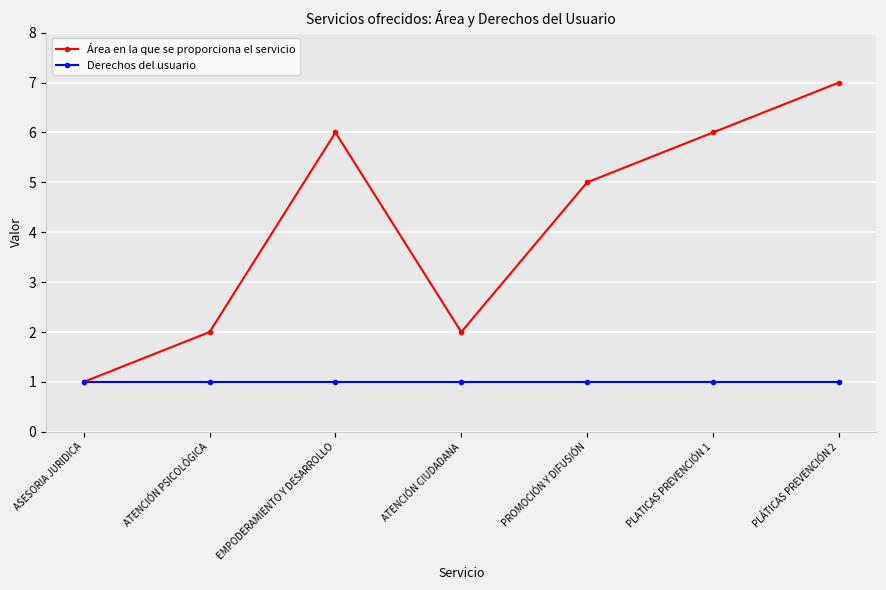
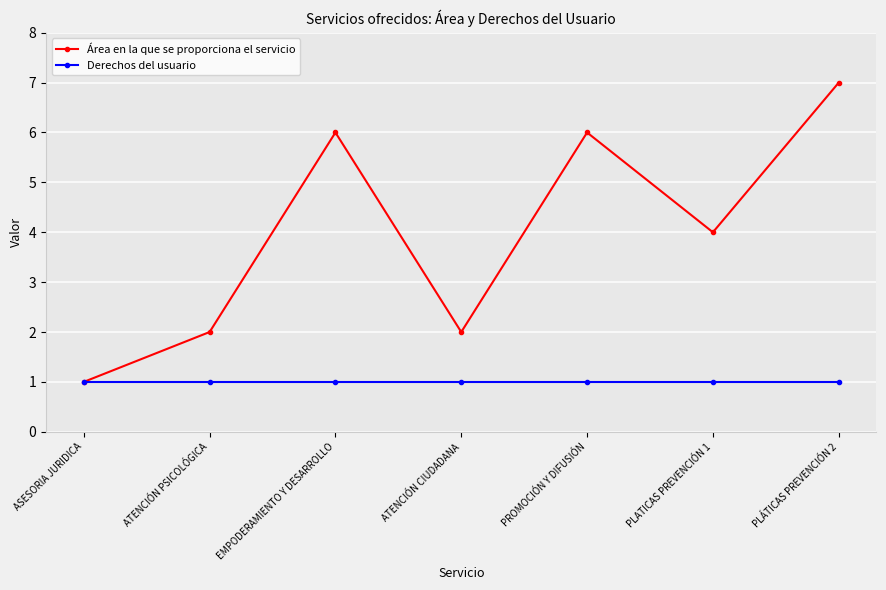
Área en la que se proporciona el servicio, PROMOCIÓN Y DIFUSIÓN: 5 -> 6
Área en la que se proporciona el servicio, PLATICAS PREVENCIÓN 1: 6 -> 4
